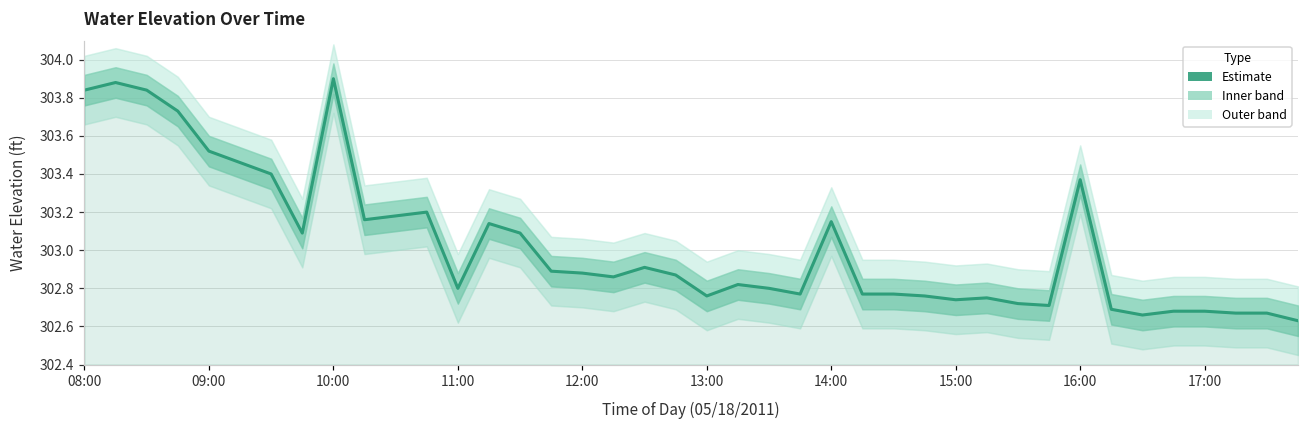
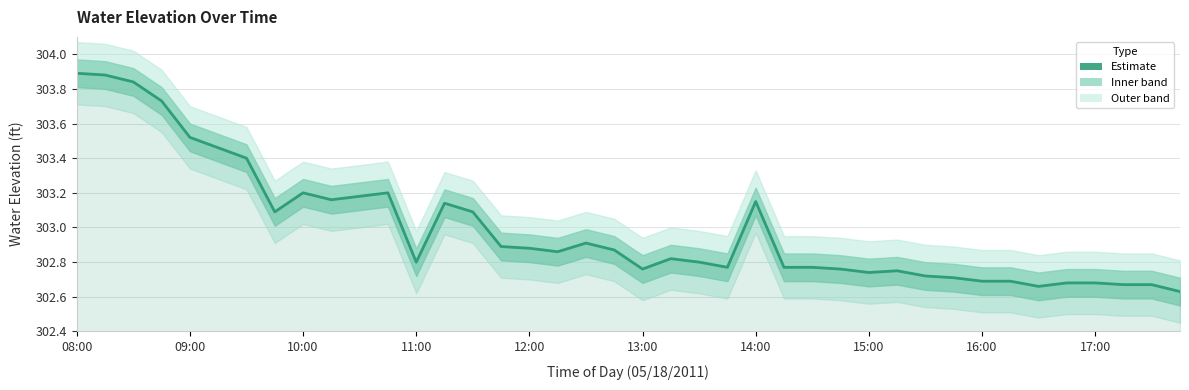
Estimate, 08:00: 303.84 -> 303.89
Estimate, 10:00: 303.9 -> 303.2
Estimate, 16:00: 303.37 -> 302.69
